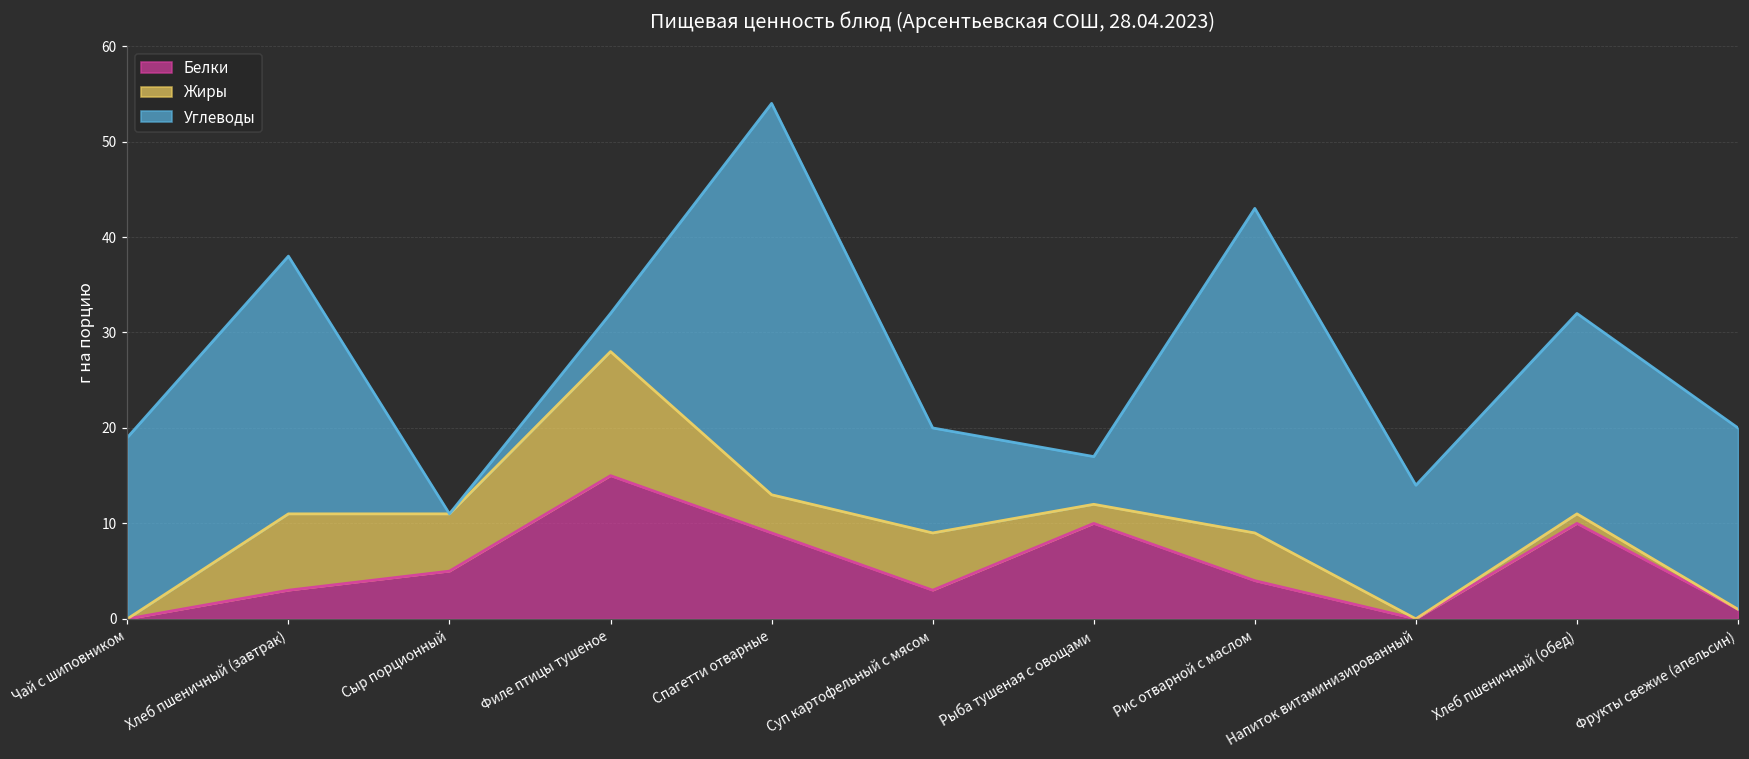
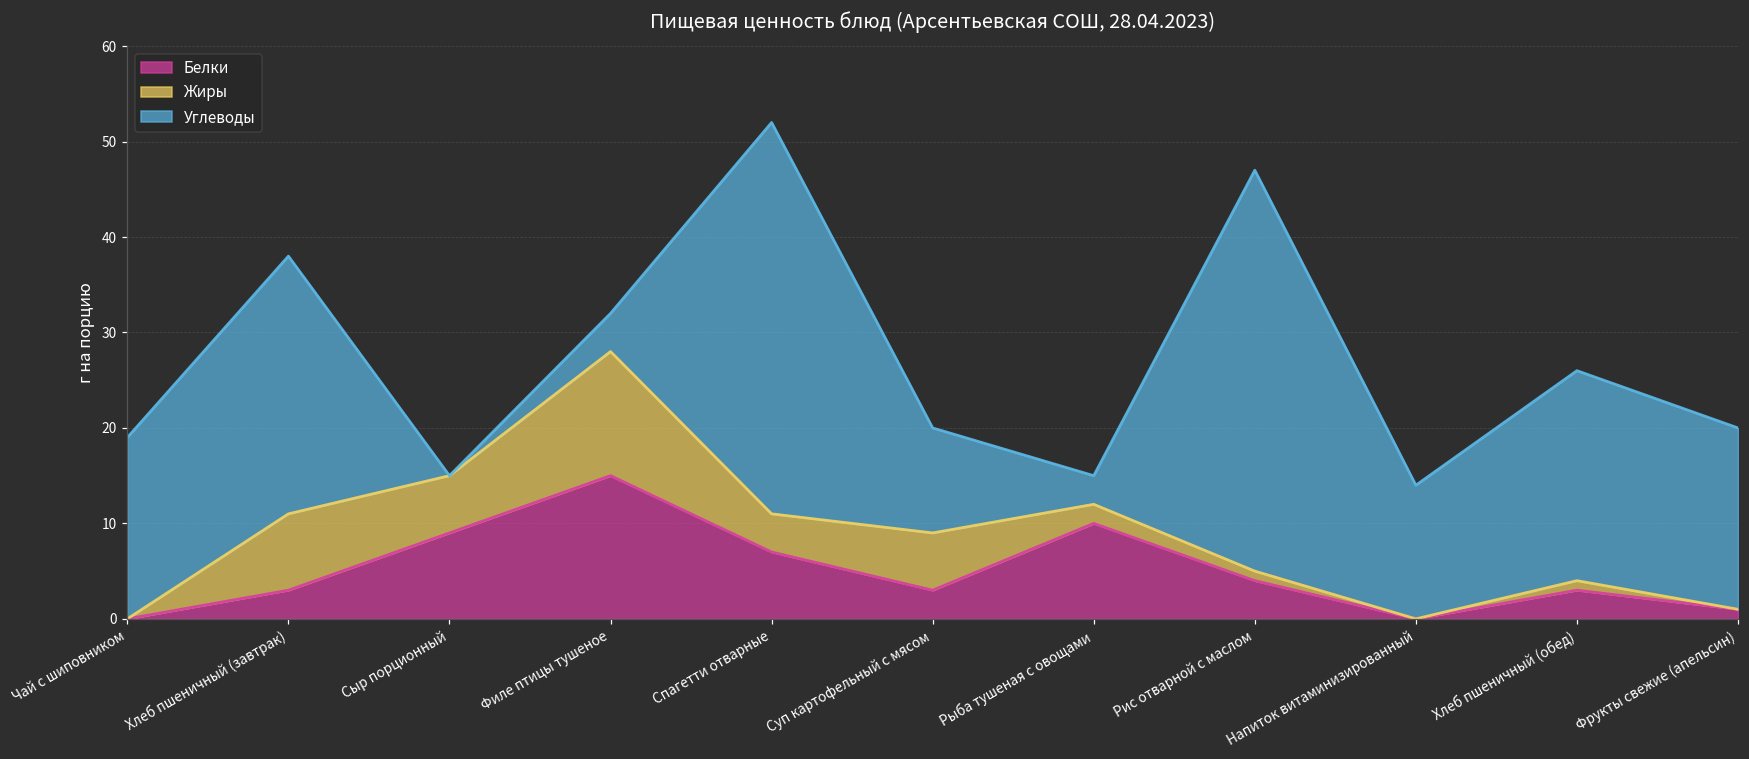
Белки, Сыр порционный: 5 -> 9
Белки, Спагетти отварные: 9 -> 7
Углеводы, Рыба тушеная с овощами: 5 -> 3
Жиры, Рис отварной с маслом: 5 -> 1
Углеводы, Рис отварной с маслом: 34 -> 42
Белки, Хлеб пшеничный (обед): 10 -> 3
Углеводы, Хлеб пшеничный (обед): 21 -> 22
